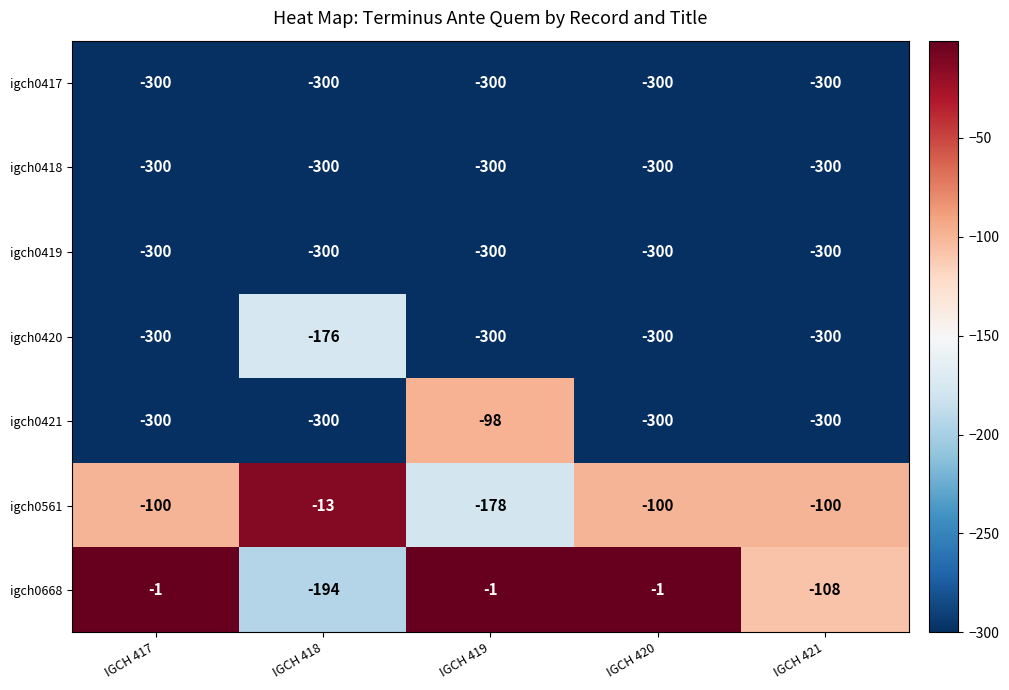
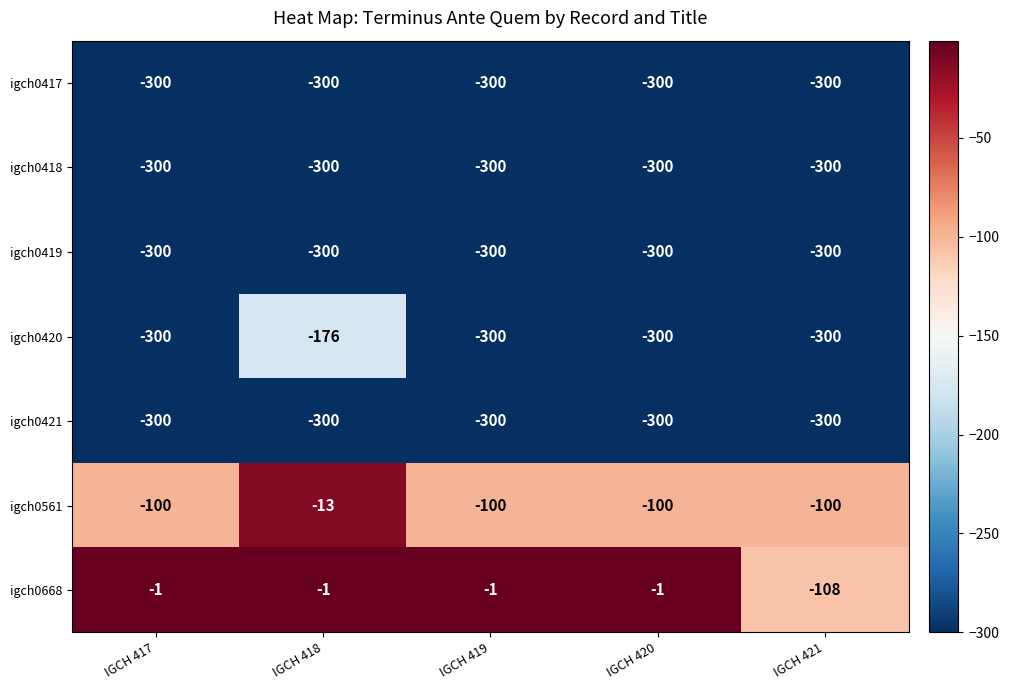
igch0421, IGCH 419: -98 -> -300
igch0561, IGCH 419: -178 -> -100
igch0668, IGCH 418: -194 -> -1
